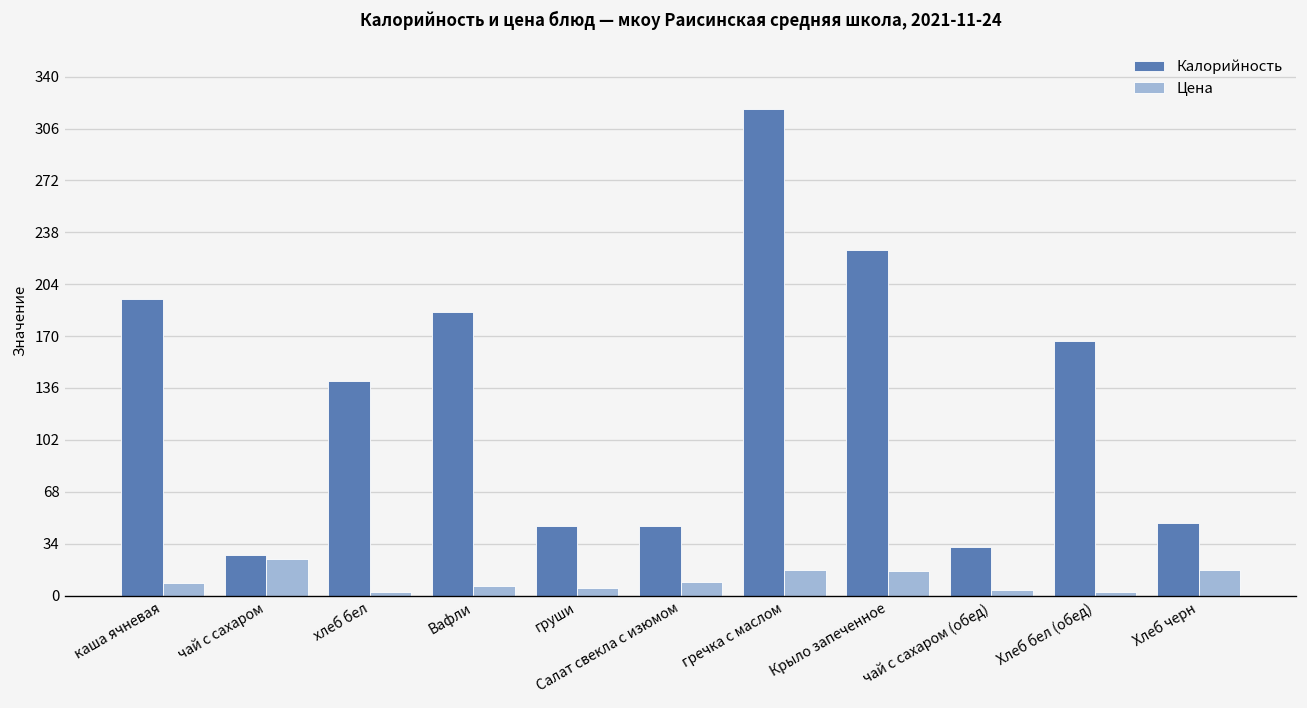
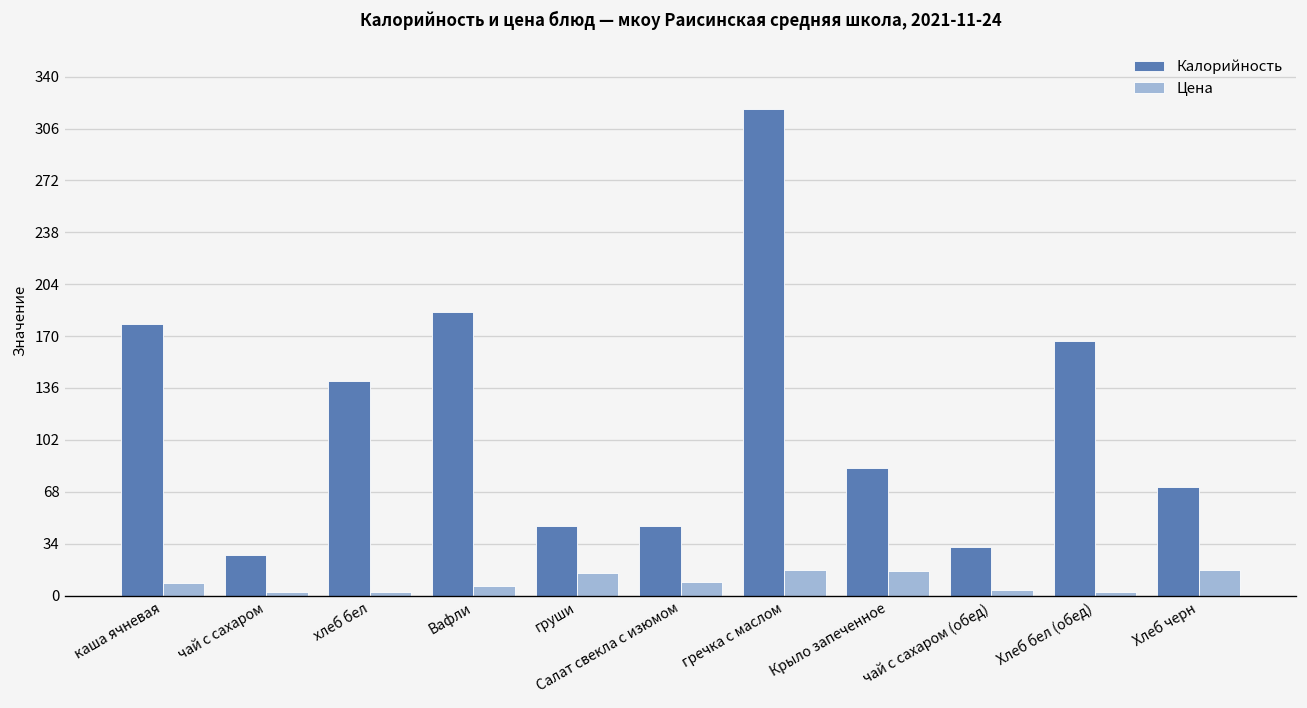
Калорийность, каша ячневая: 194 -> 178
Цена, чай с сахаром: 24 -> 2
Цена, груши: 5 -> 15
Калорийность, Крыло запеченное: 226 -> 83
Калорийность, Хлеб черн: 48 -> 71
